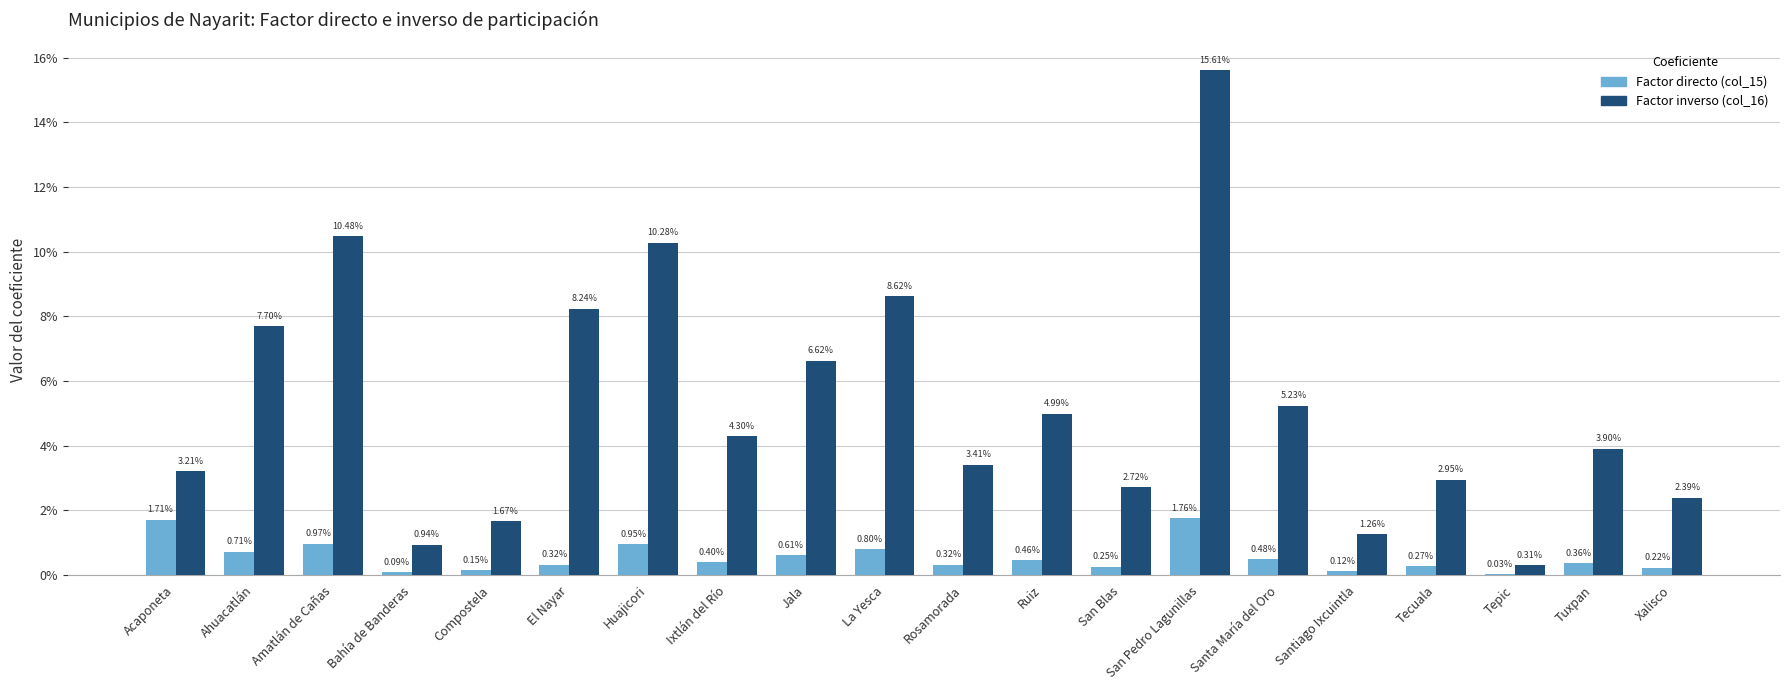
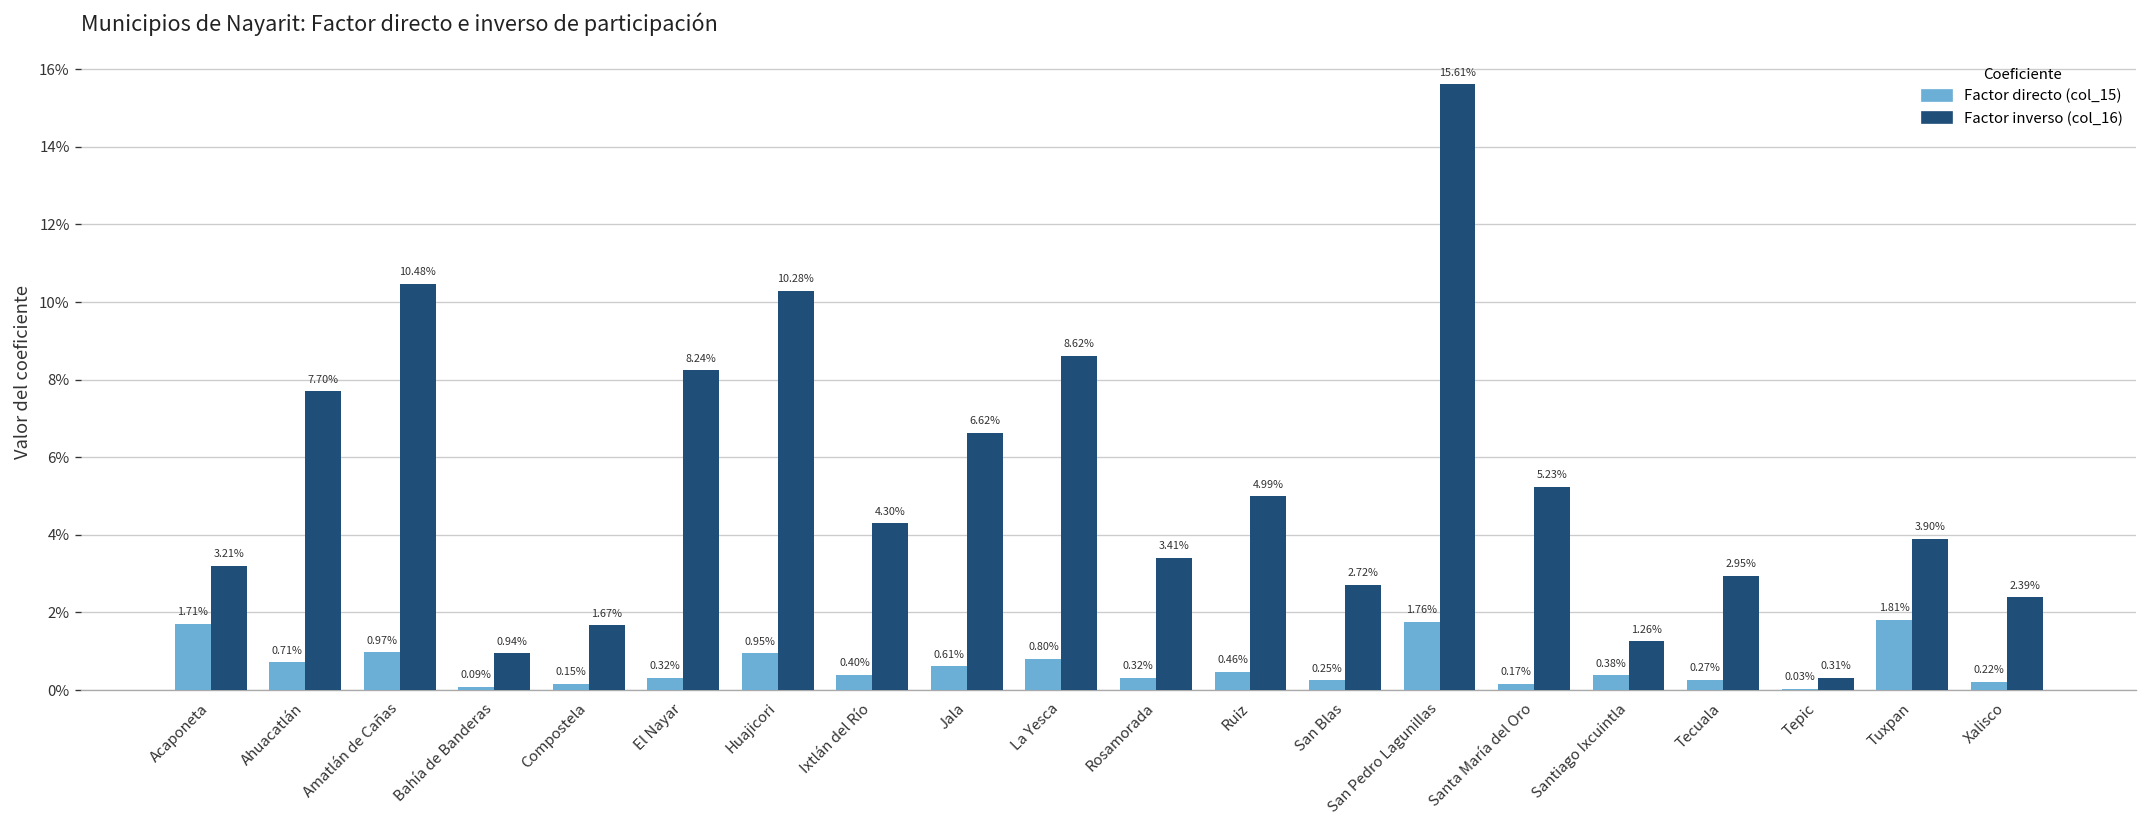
Factor directo (col_15), Santa María del Oro: 0.48% -> 0.17%
Factor directo (col_15), Santiago Ixcuintla: 0.12% -> 0.38%
Factor directo (col_15), Tuxpan: 0.36% -> 1.81%
